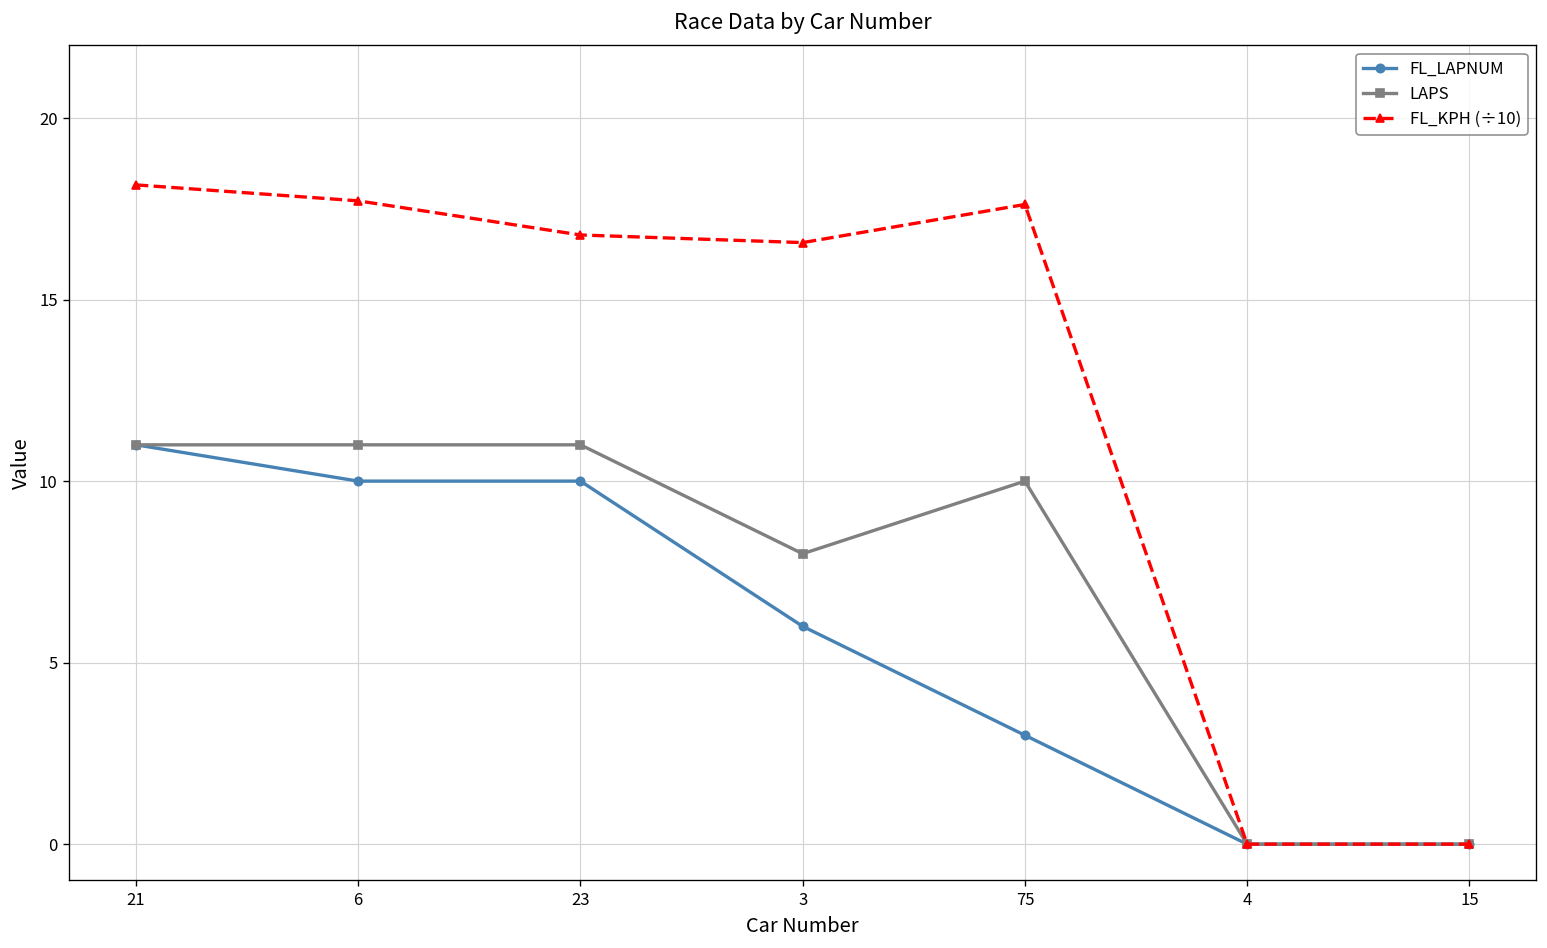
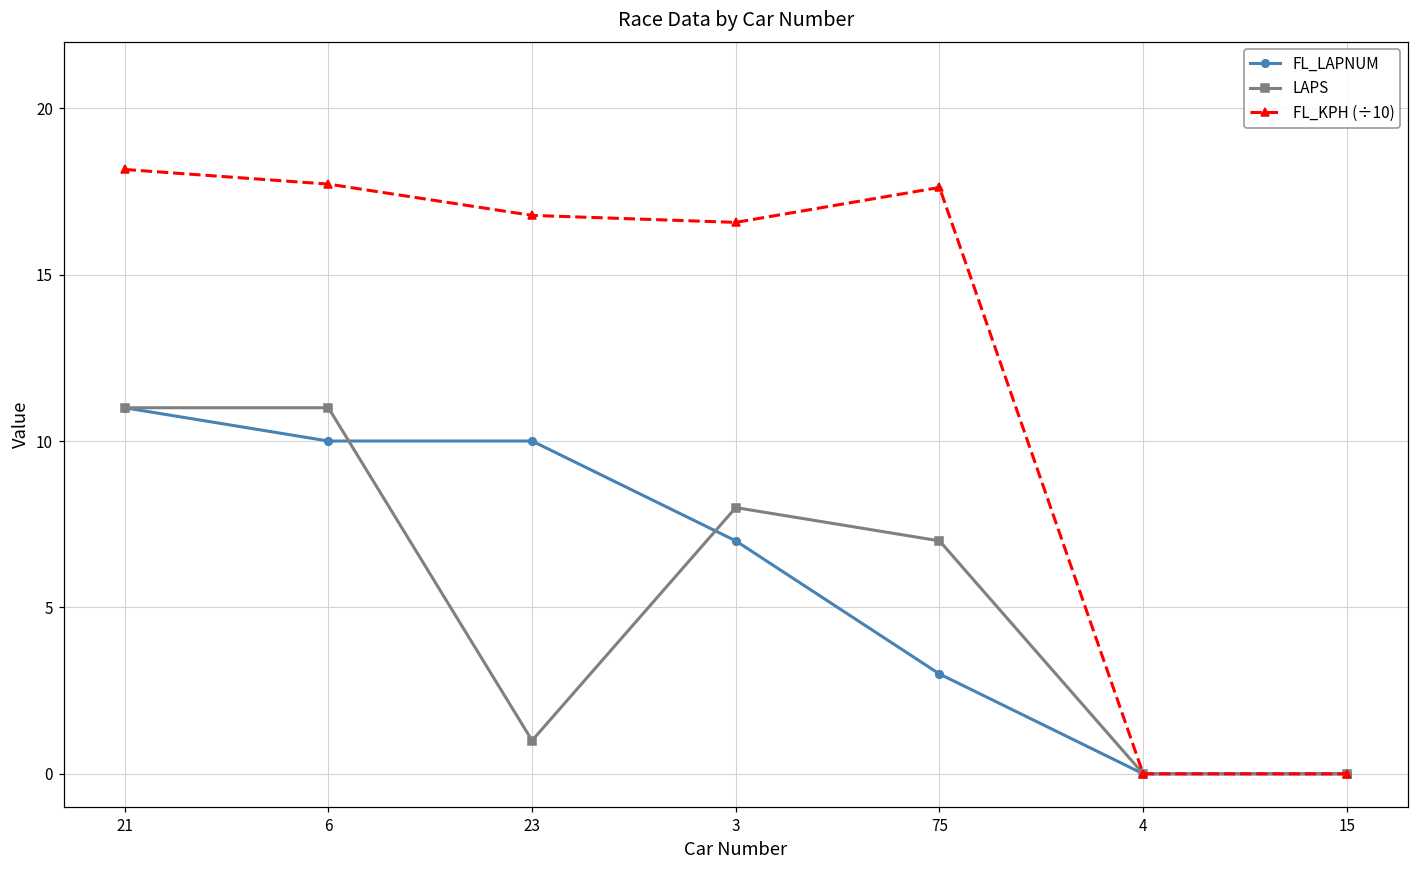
LAPS, 23: 11 -> 1
FL_LAPNUM, 3: 6 -> 7
LAPS, 75: 10 -> 7
